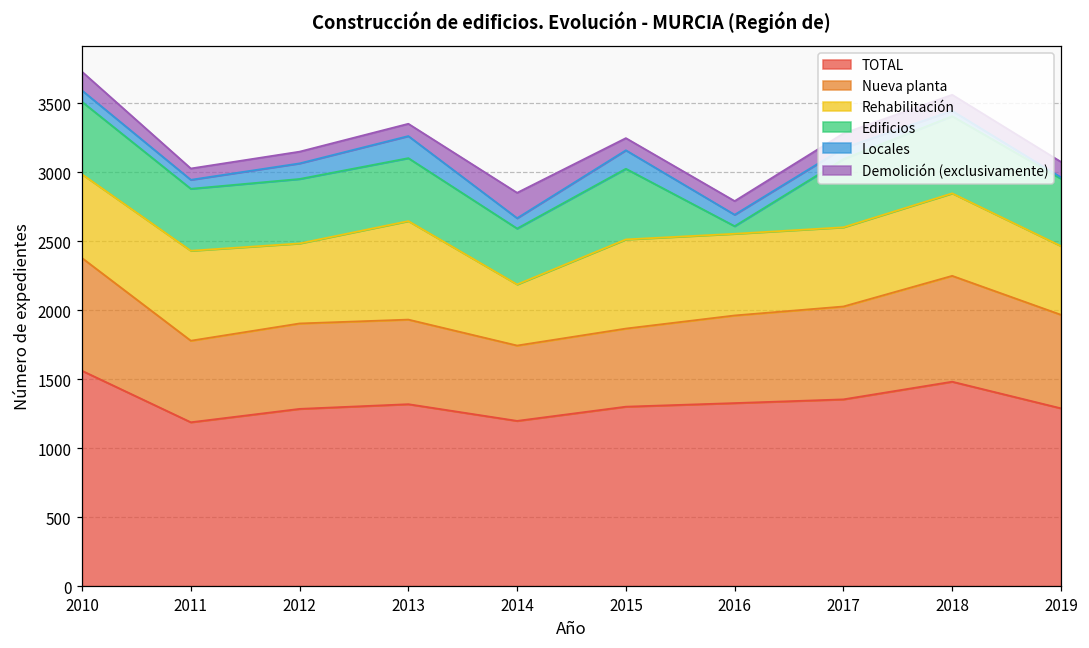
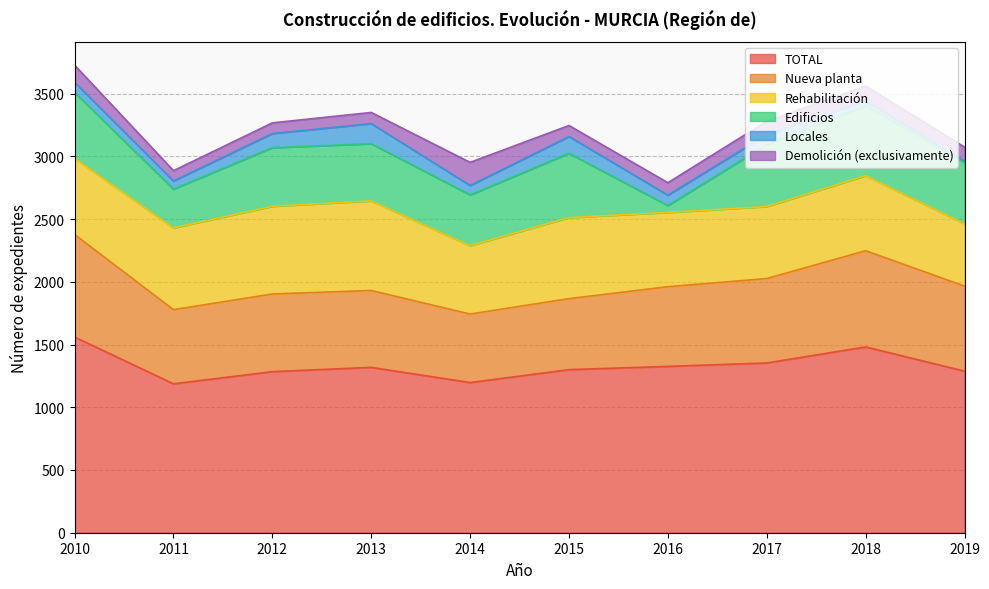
Edificios, 2011: 450 -> 310
Rehabilitación, 2012: 580 -> 700
Rehabilitación, 2014: 440 -> 550
